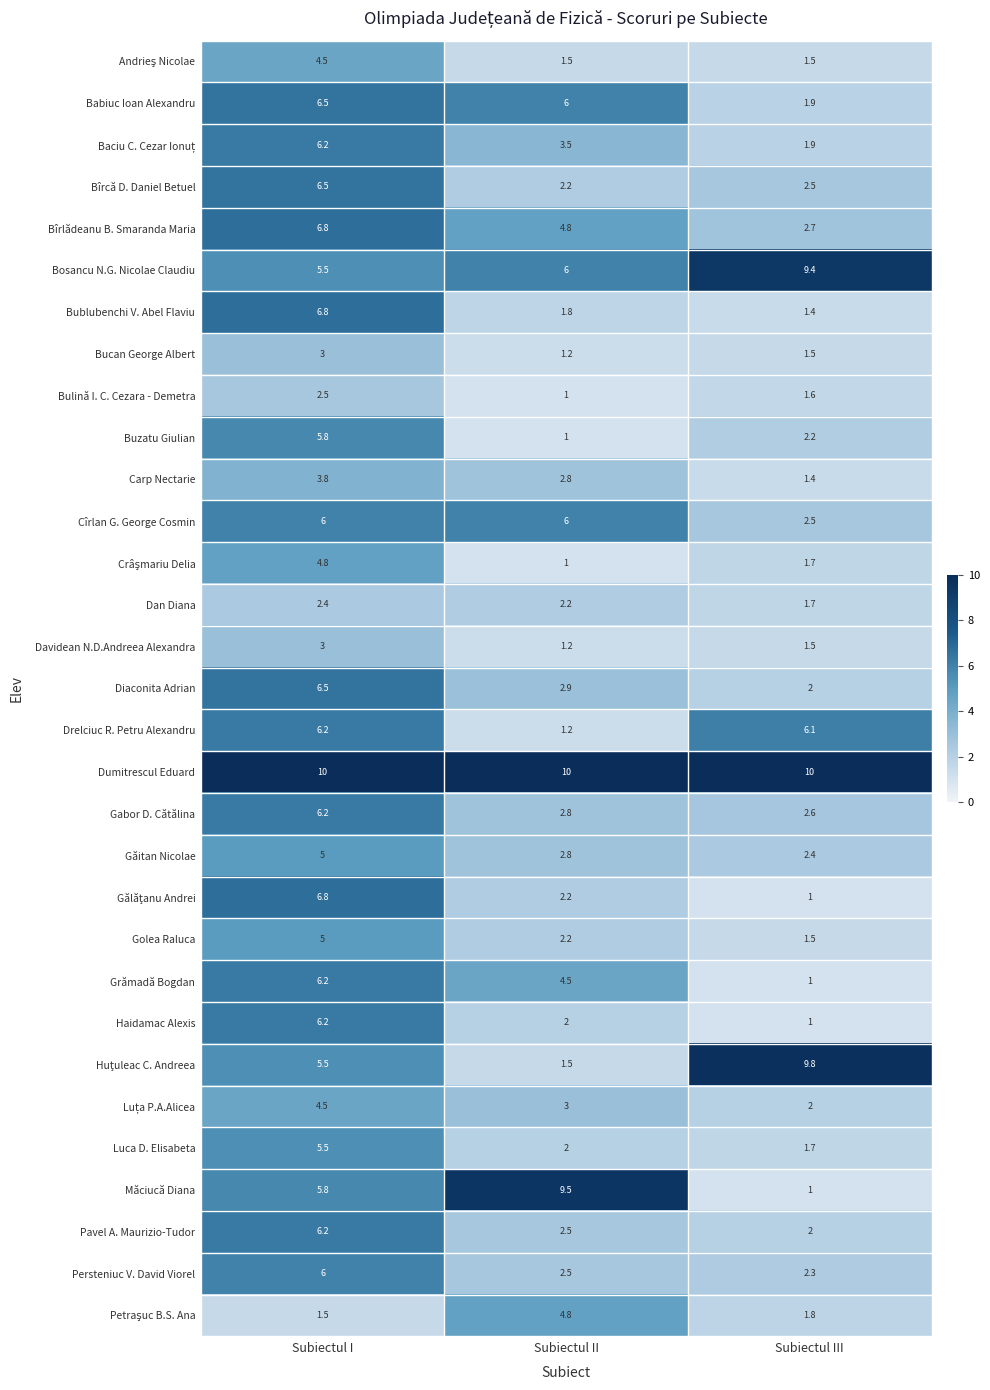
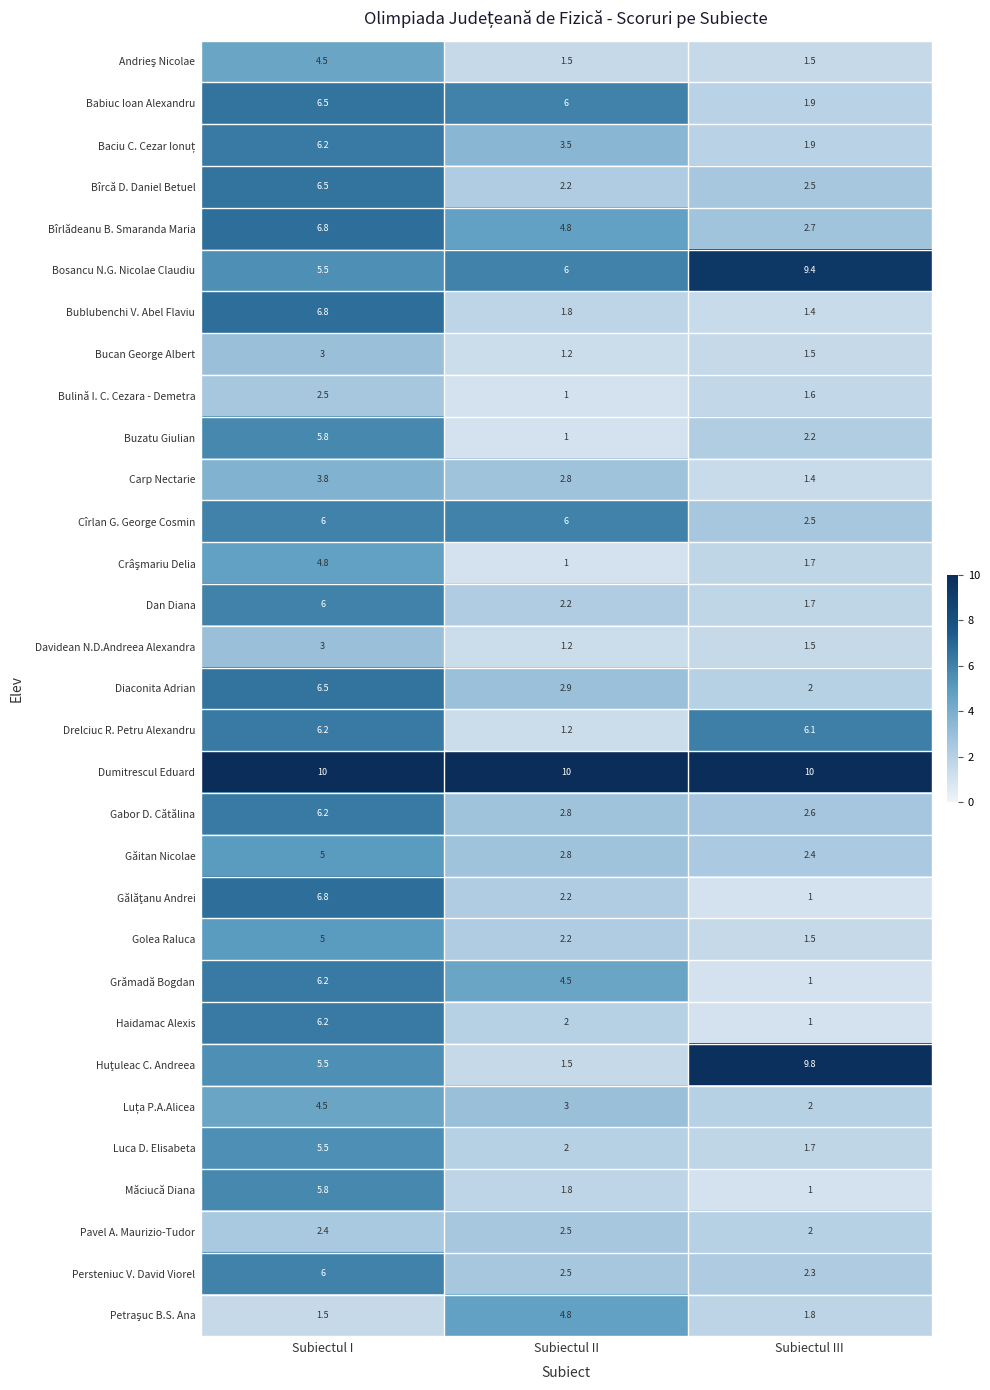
Dan Diana, Subiectul I: 2.4 -> 6
Măciucă Diana, Subiectul II: 9.5 -> 1.8
Pavel A. Maurizio-Tudor, Subiectul I: 6.2 -> 2.4
